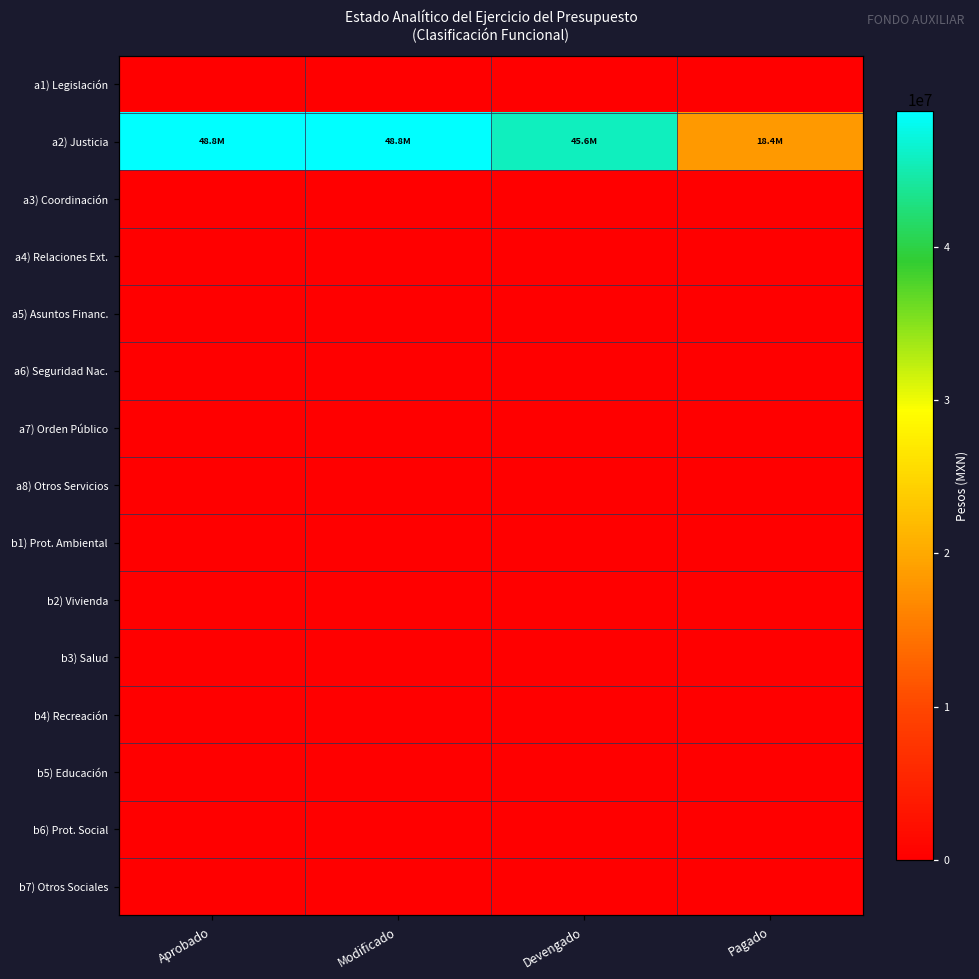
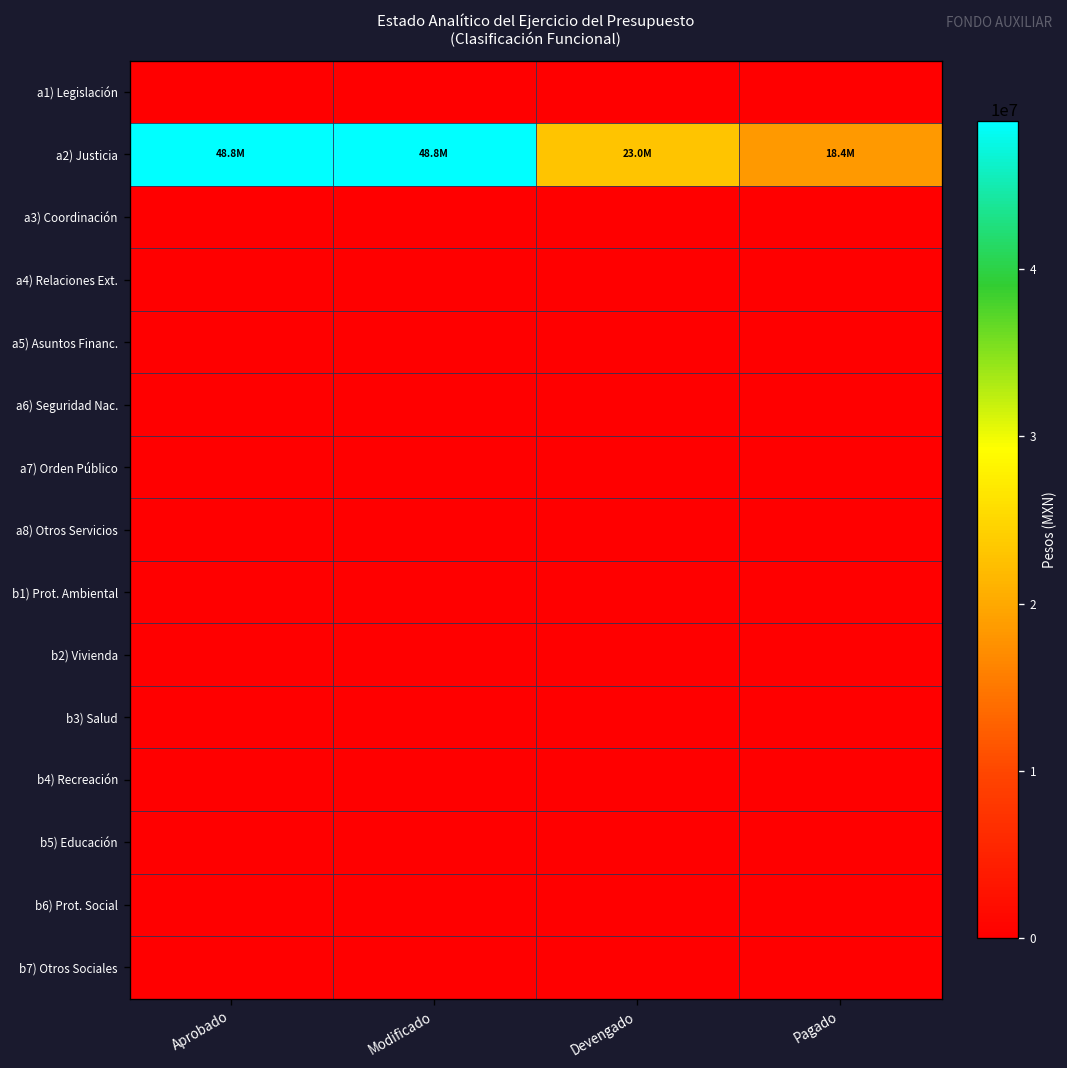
a2) Justicia, Devengado: 45.6M -> 23.0M
